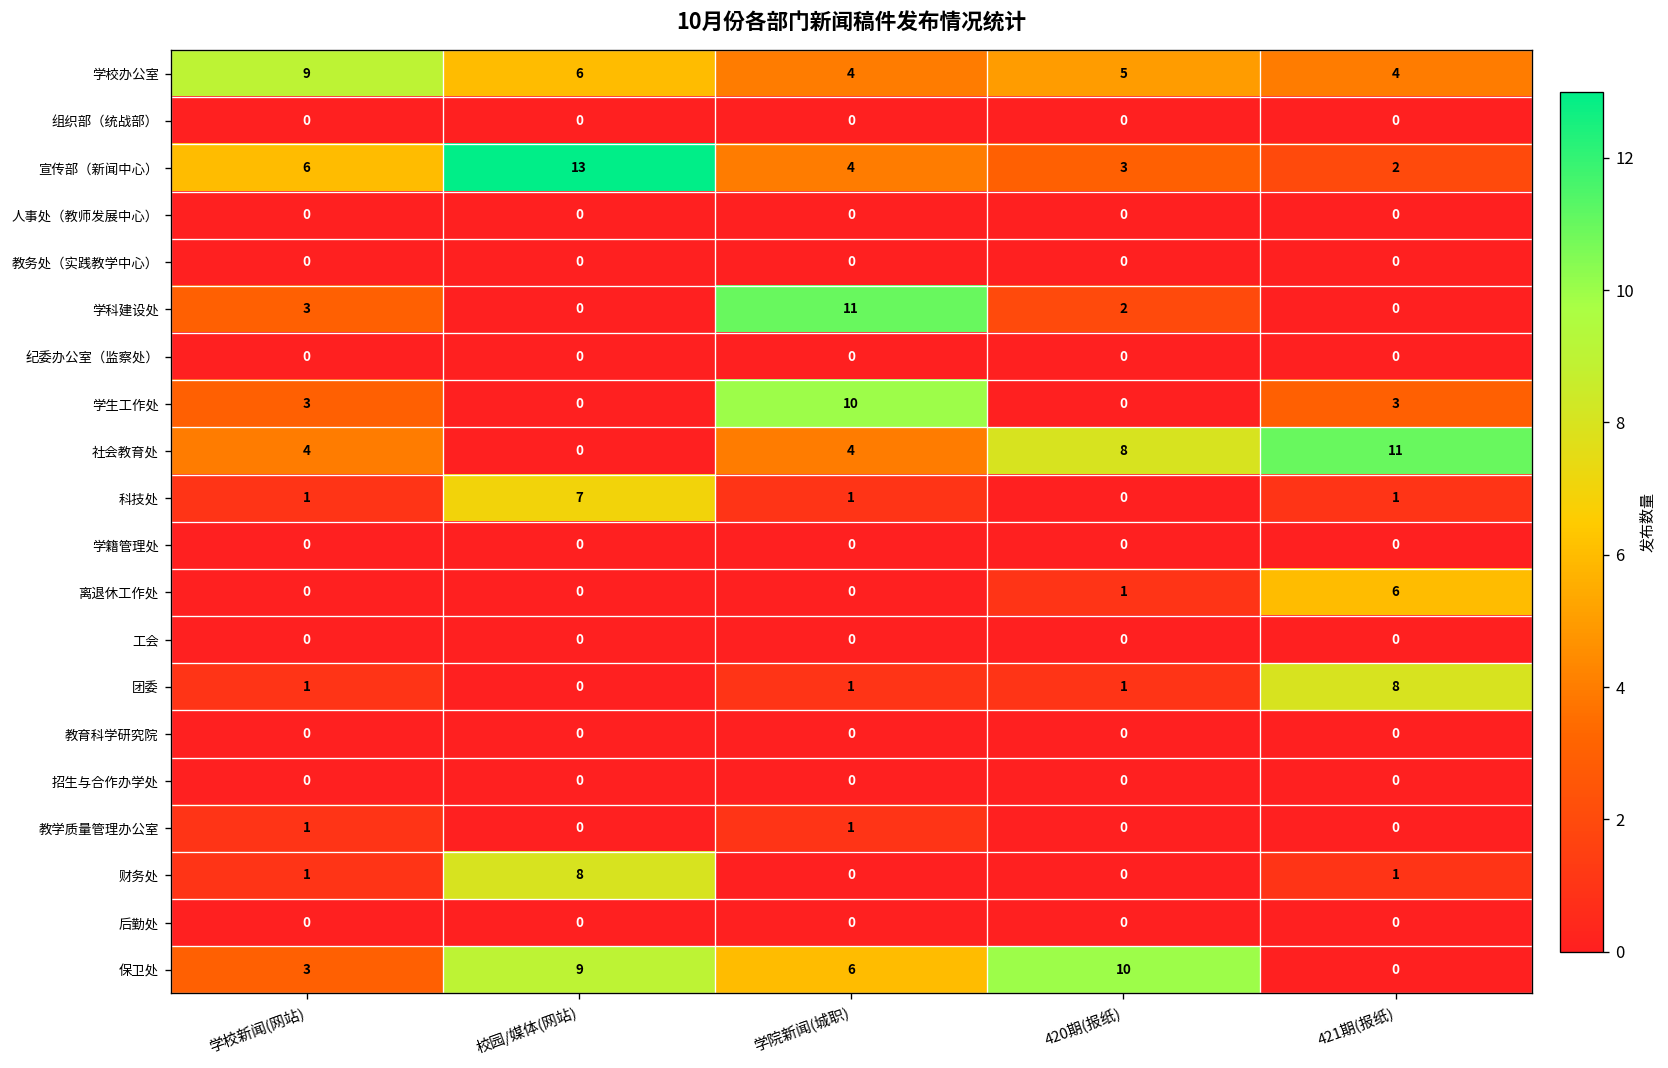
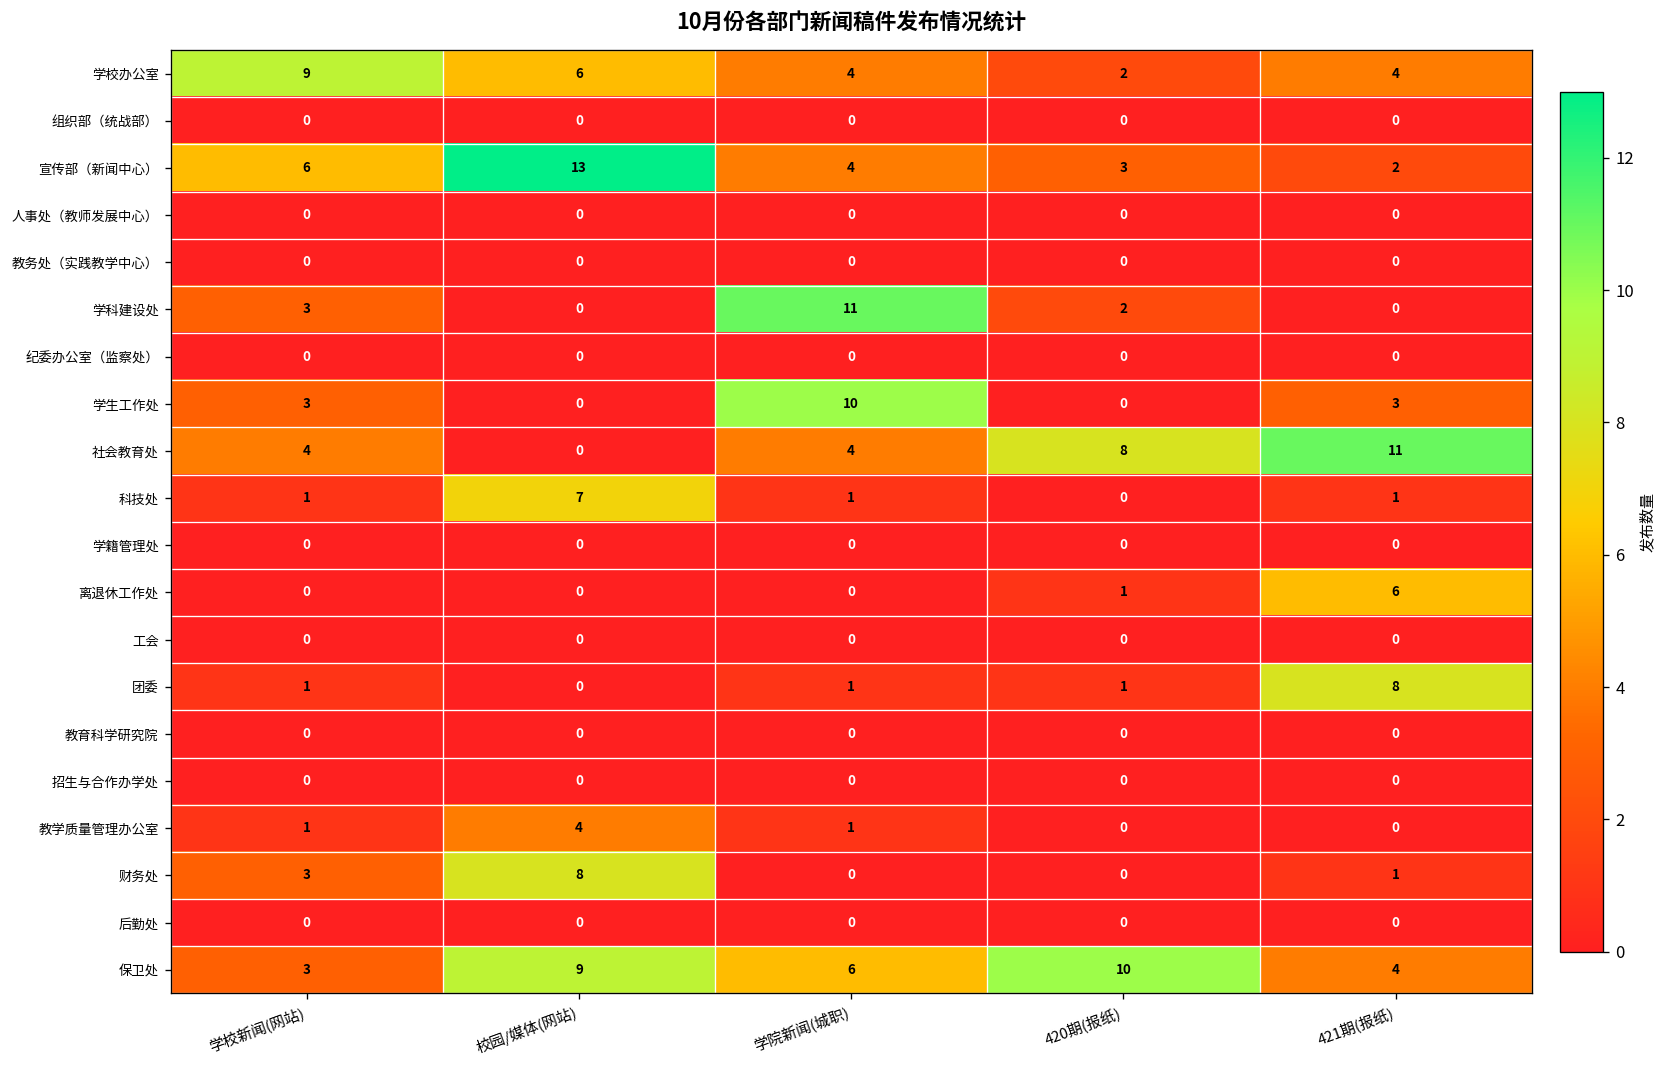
学校办公室, 420期(报纸): 5 -> 2
教学质量管理办公室, 校园/媒体(网站): 0 -> 4
财务处, 学校新闻(网站): 1 -> 3
保卫处, 421期(报纸): 0 -> 4
